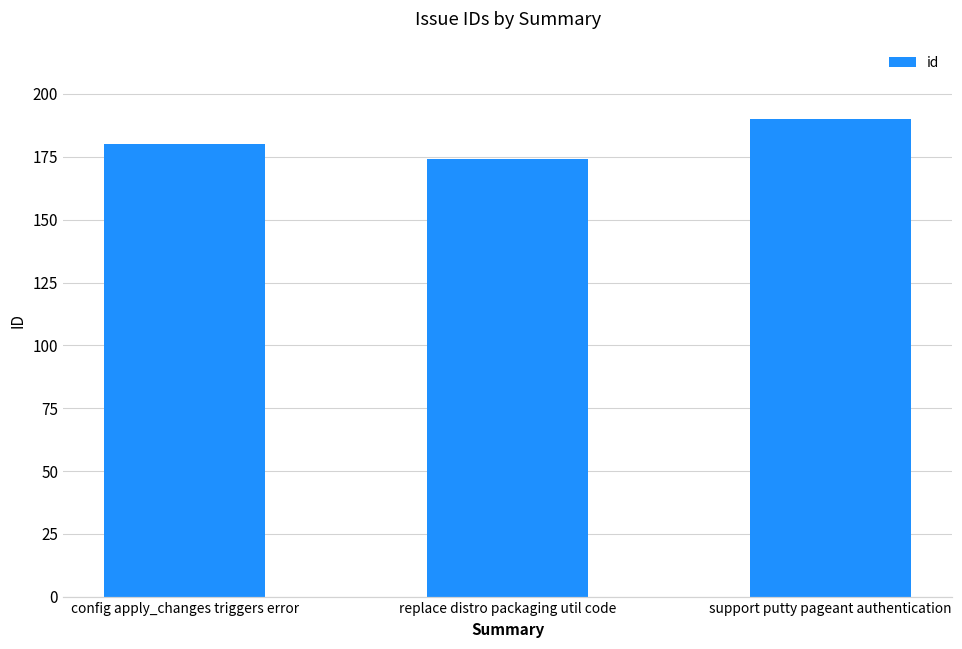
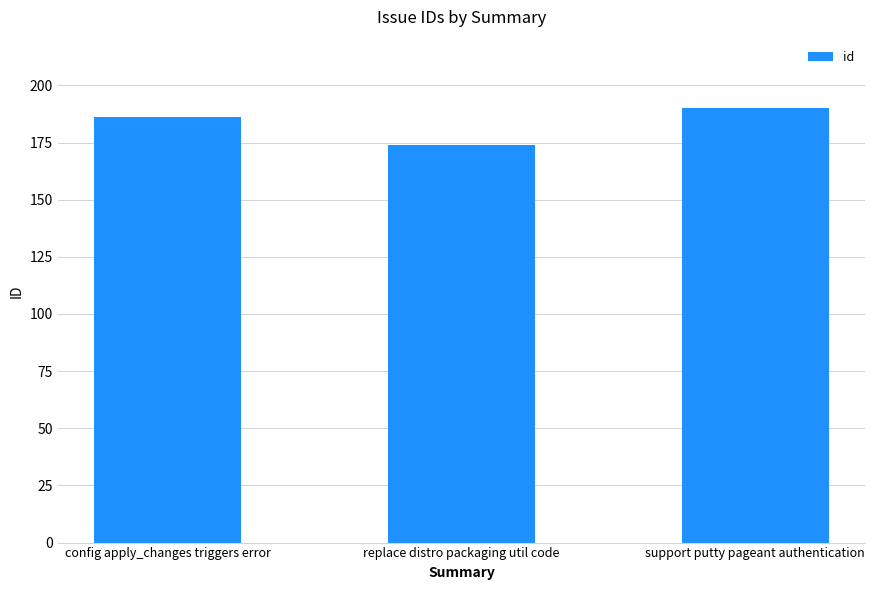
config apply_changes triggers error: 180 -> 186
